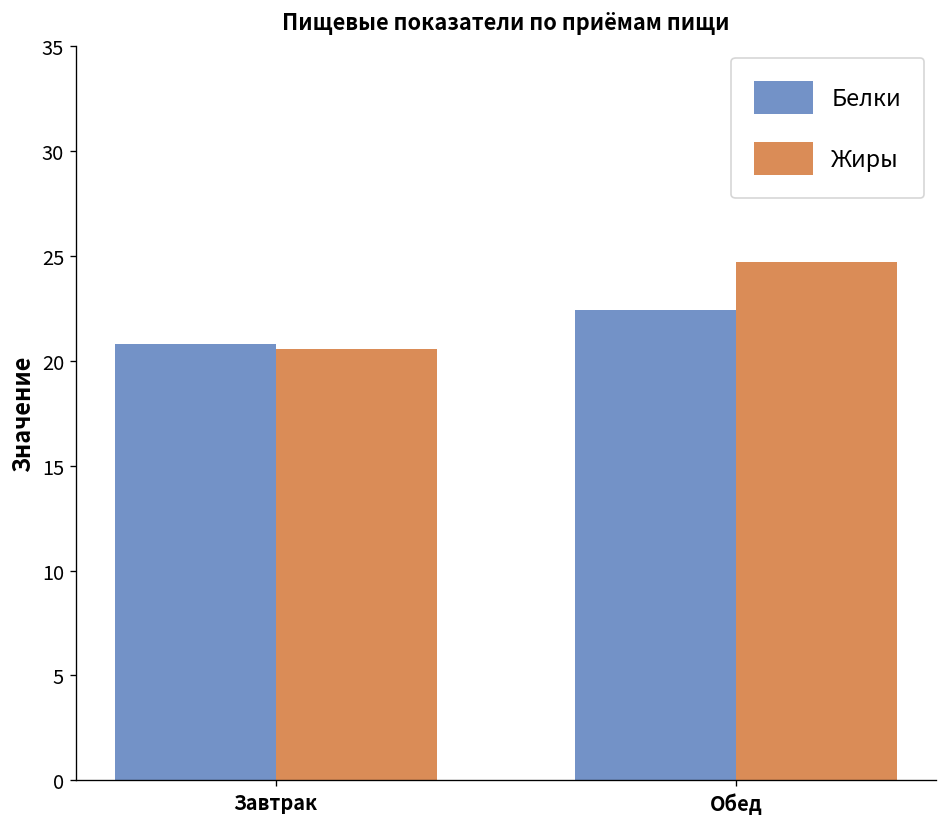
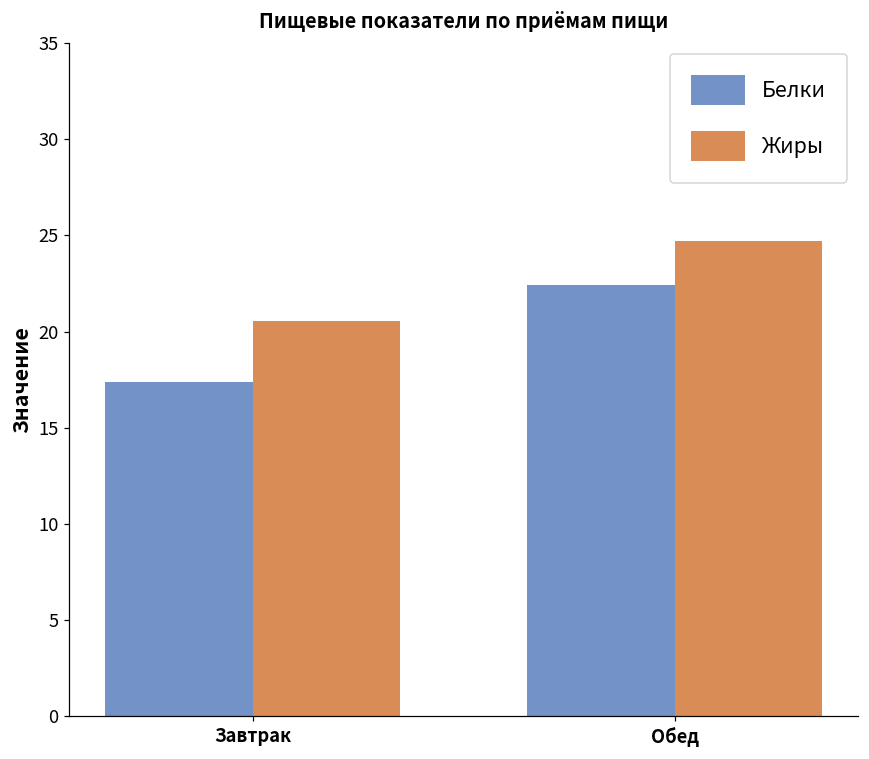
Белки, Завтрак: 20.8 -> 17.4
